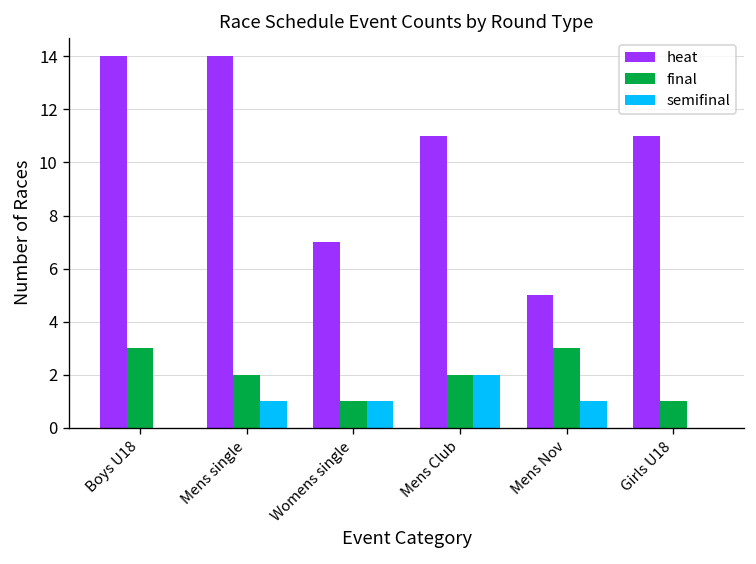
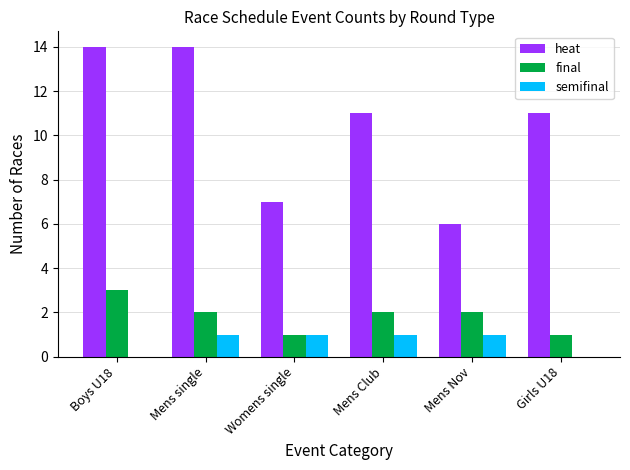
semifinal, Mens Club: 2 -> 1
heat, Mens Nov: 5 -> 6
final, Mens Nov: 3 -> 2
